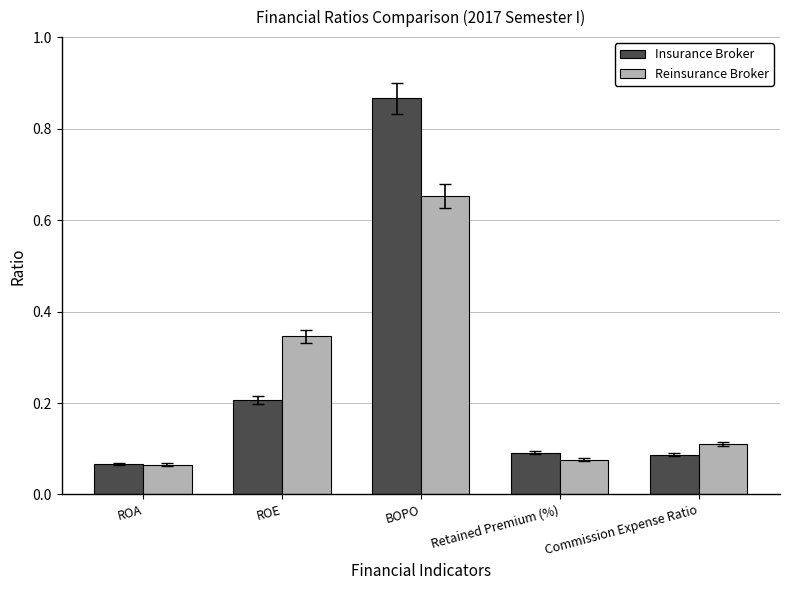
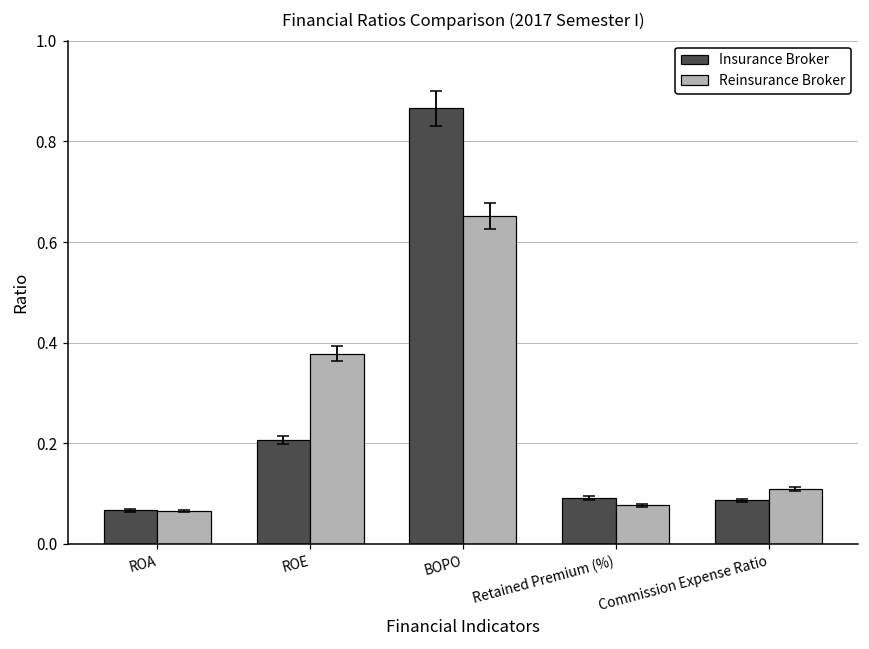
Reinsurance Broker, ROE: 0.35 -> 0.38
